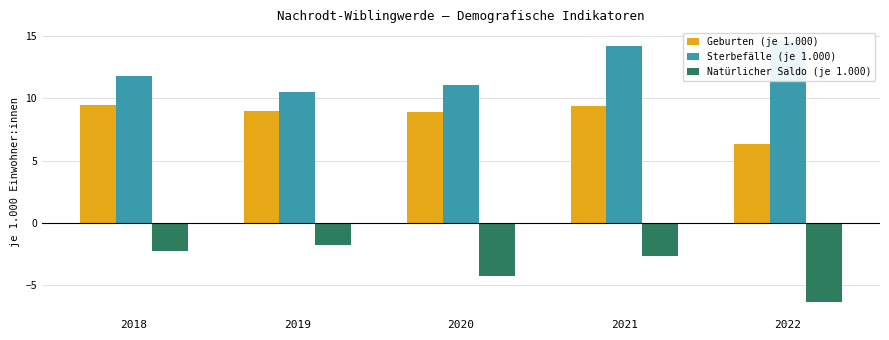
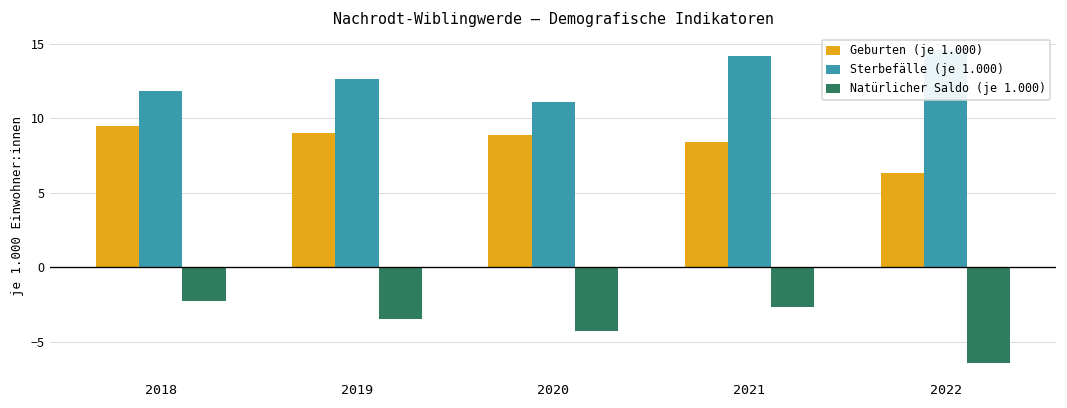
Sterbefälle (je 1.000), 2019: 10.5 -> 12.6
Natürlicher Saldo (je 1.000), 2019: -1.8 -> -3.5
Geburten (je 1.000), 2021: 9.4 -> 8.4
